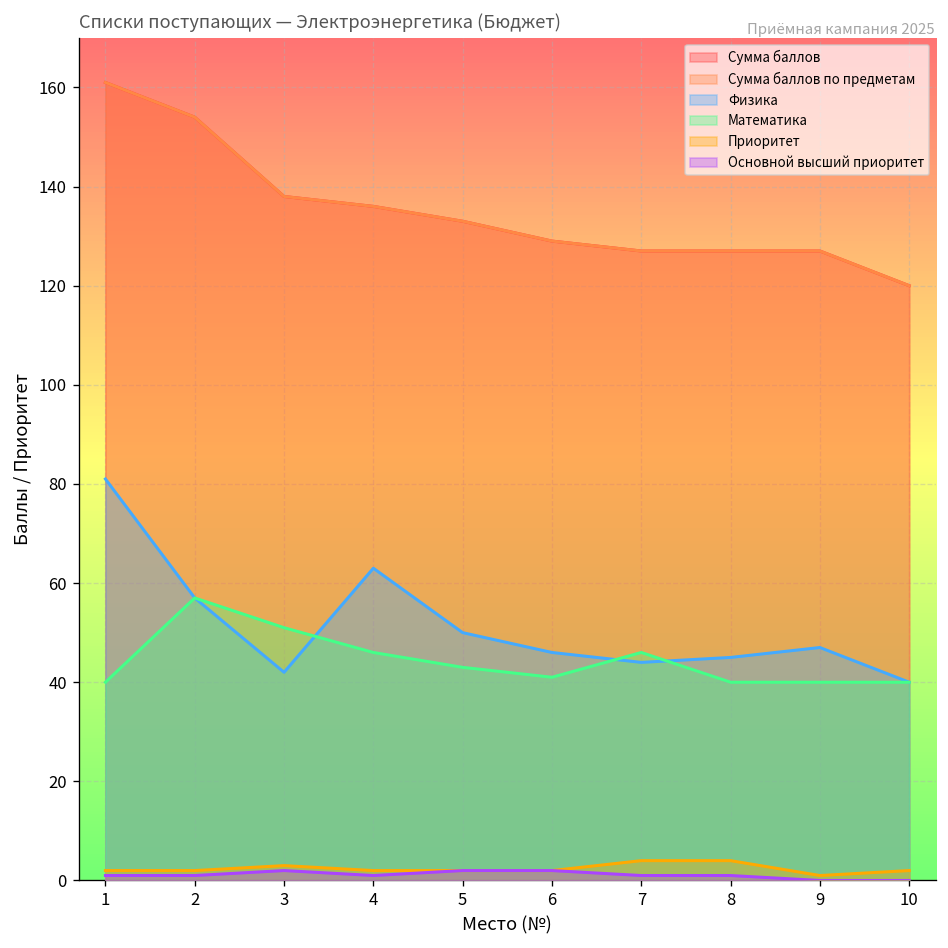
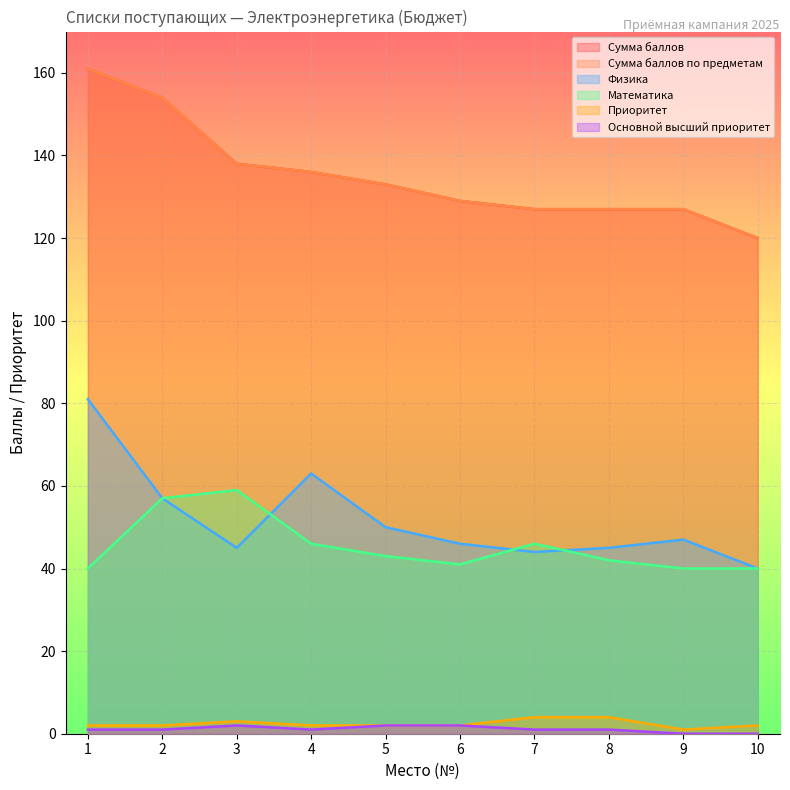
Физика, 3: 42 -> 45
Математика, 3: 51 -> 59
Математика, 8: 40 -> 42
